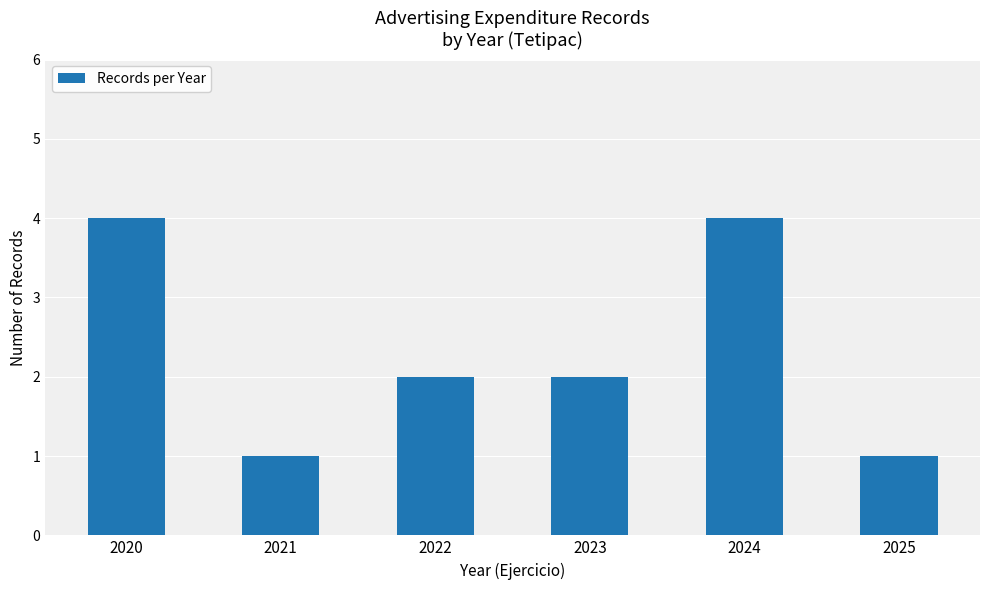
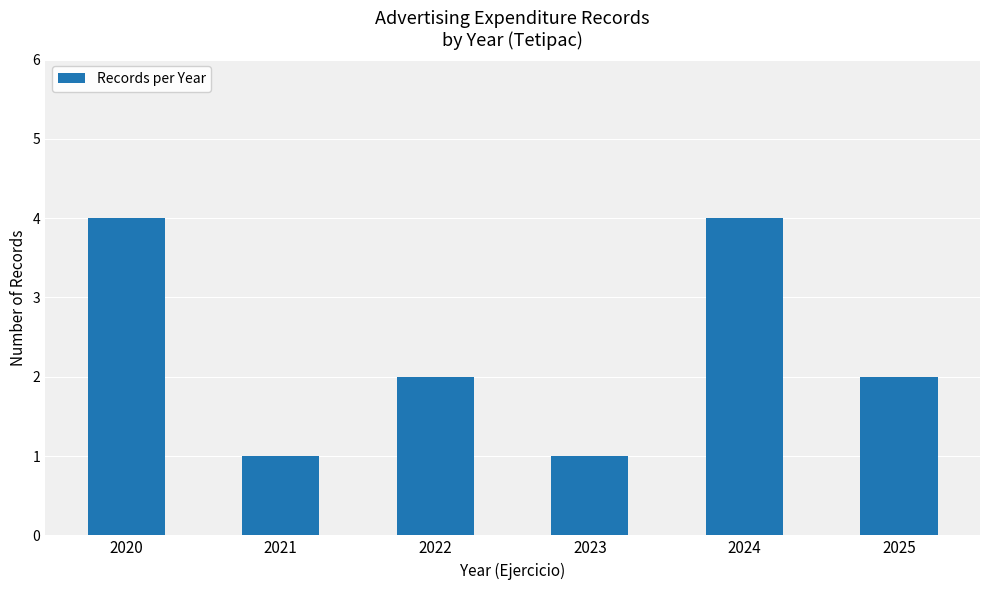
2023: 2 -> 1
2025: 1 -> 2
